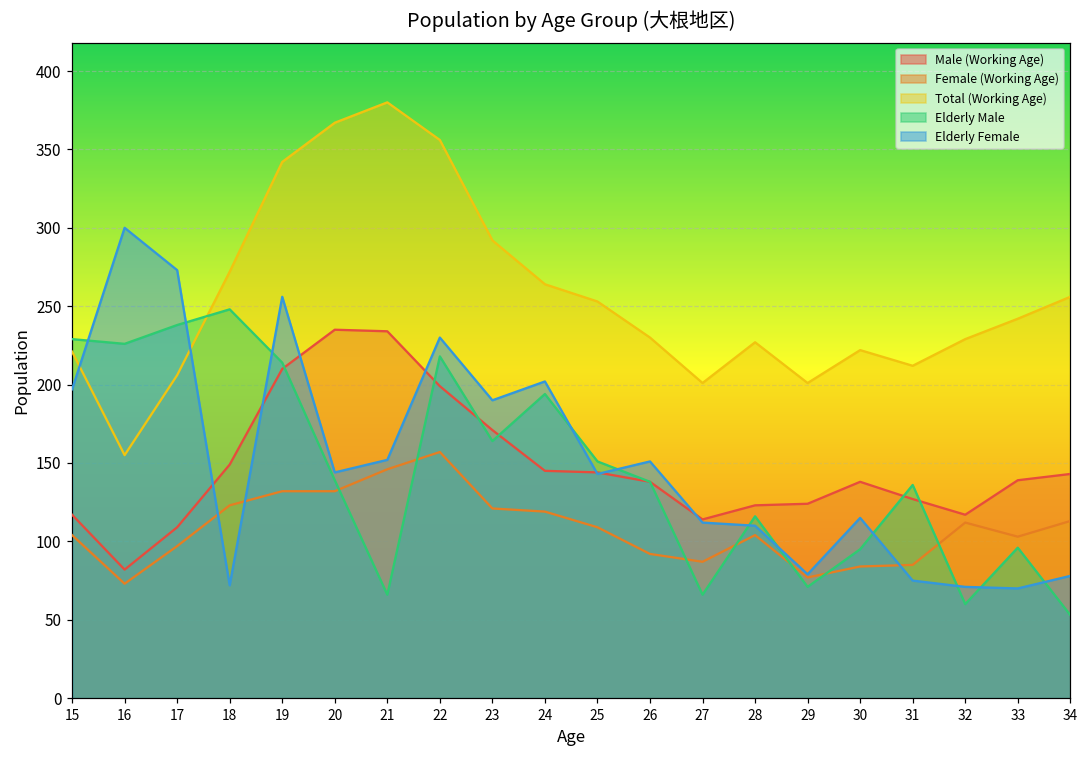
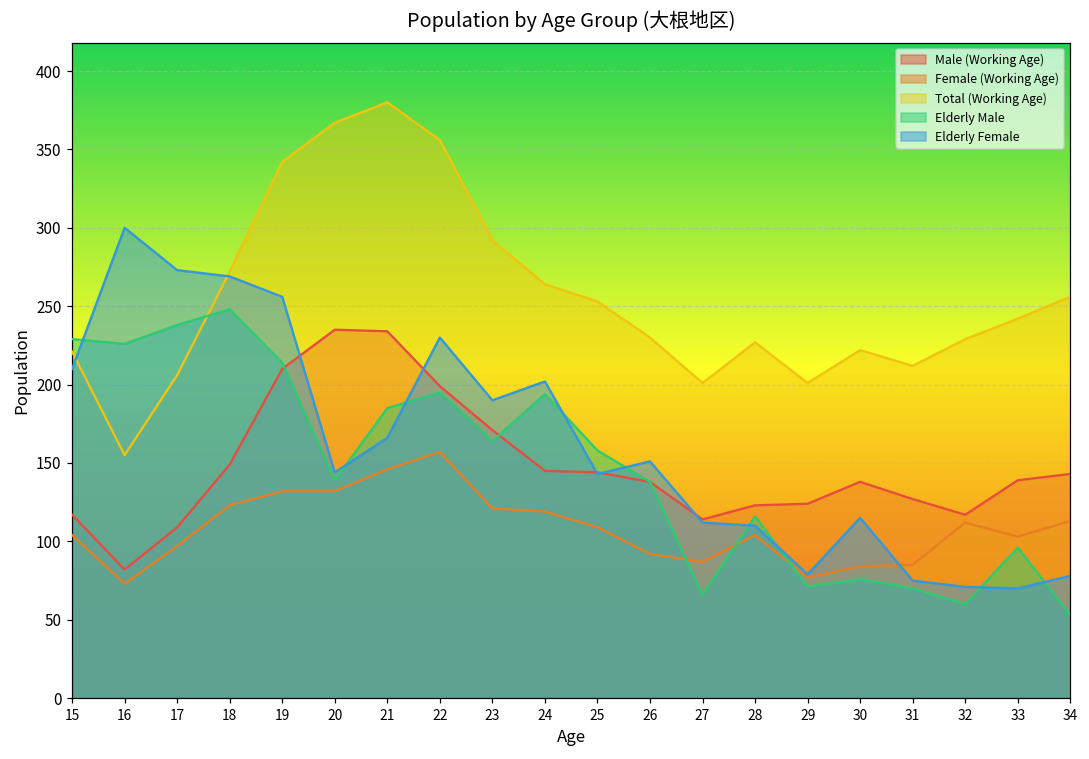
Elderly Female, 15: 197 -> 210
Elderly Female, 18: 72 -> 269
Elderly Male, 21: 66 -> 185
Elderly Female, 21: 152 -> 166
Elderly Male, 22: 218 -> 195
Elderly Male, 25: 151 -> 158
Elderly Male, 30: 95 -> 76
Elderly Male, 31: 136 -> 70
